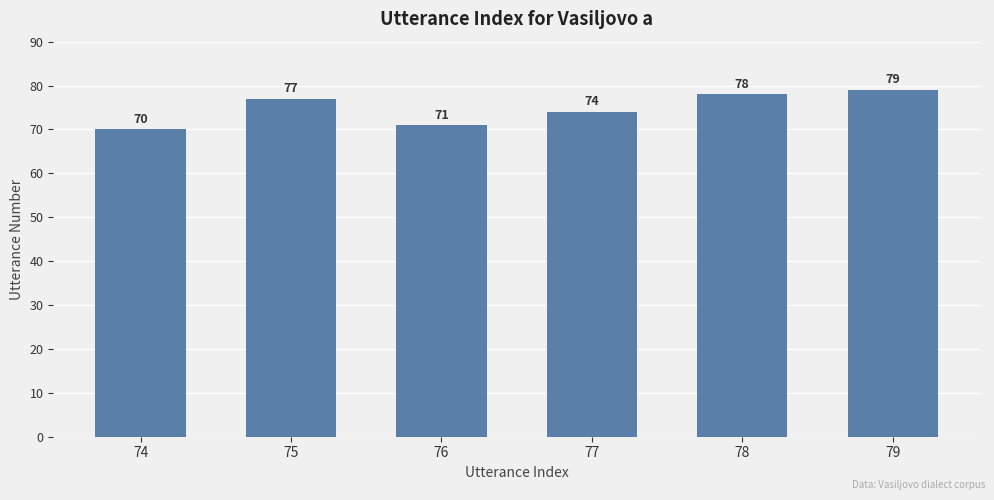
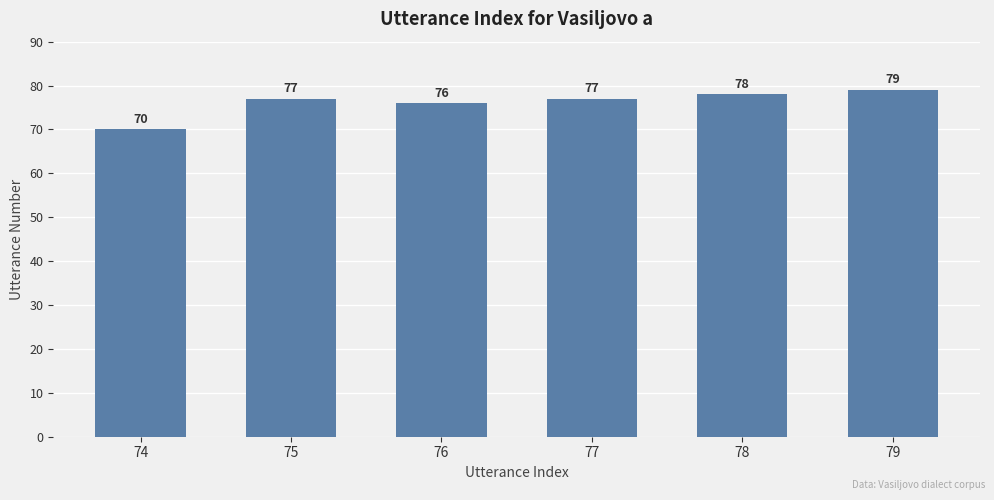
76: 71 -> 76
77: 74 -> 77
